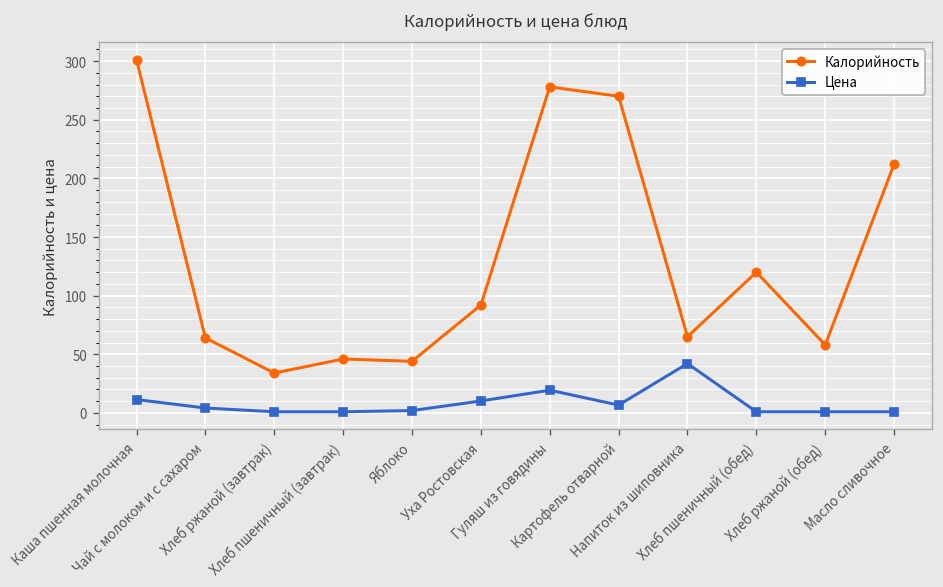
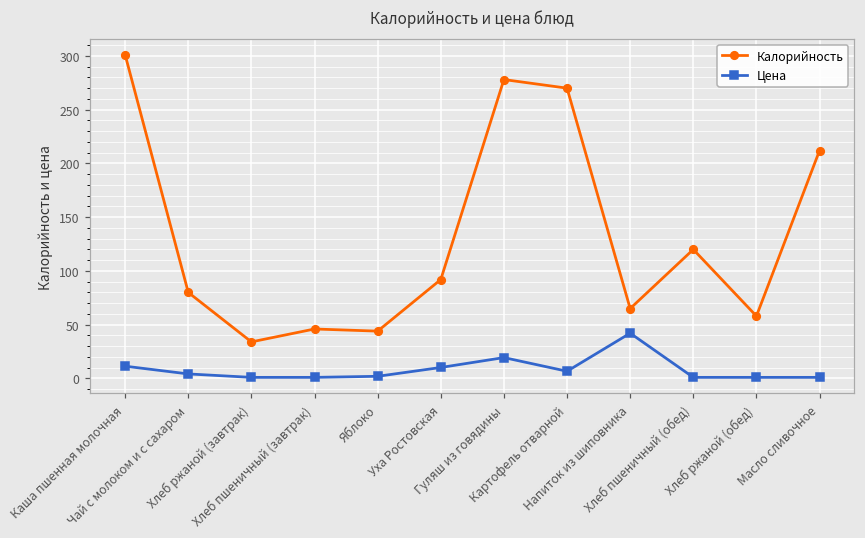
Калорийность, Чай с молоком и с сахаром: 60 -> 80
